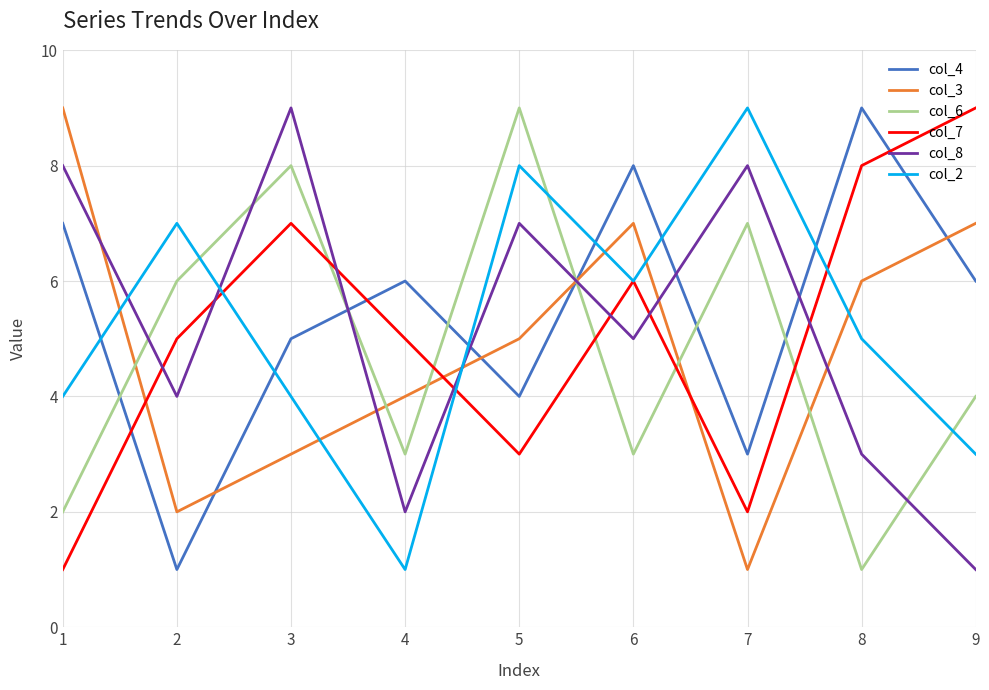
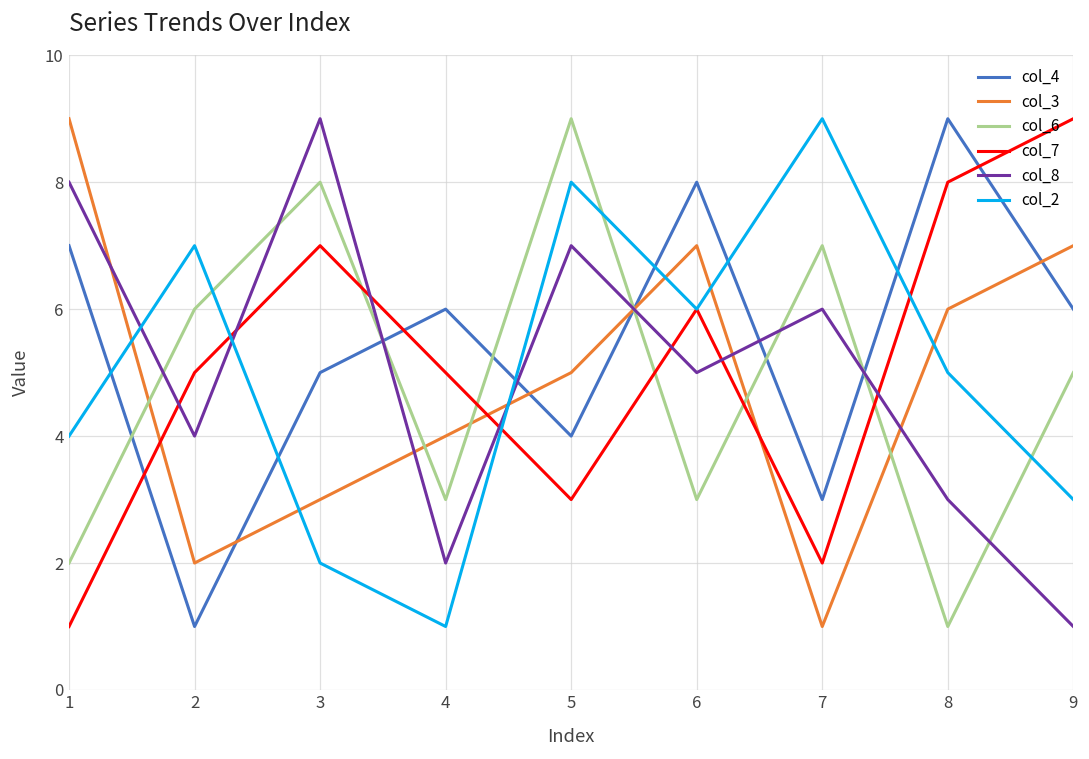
col_2, 3: 4 -> 2
col_8, 7: 8 -> 6
col_6, 9: 4 -> 5
